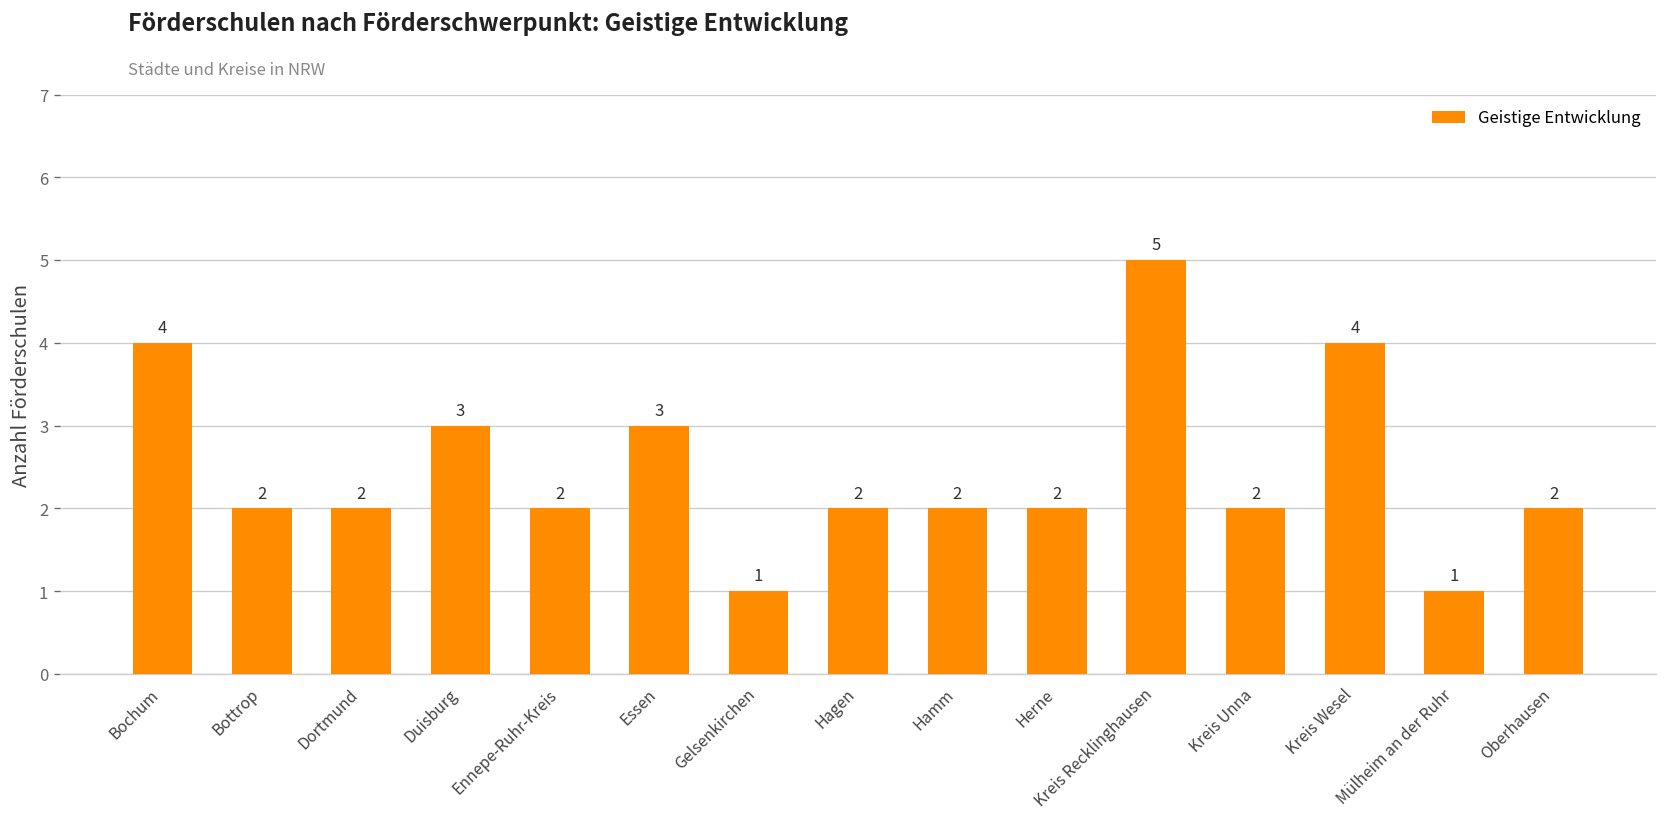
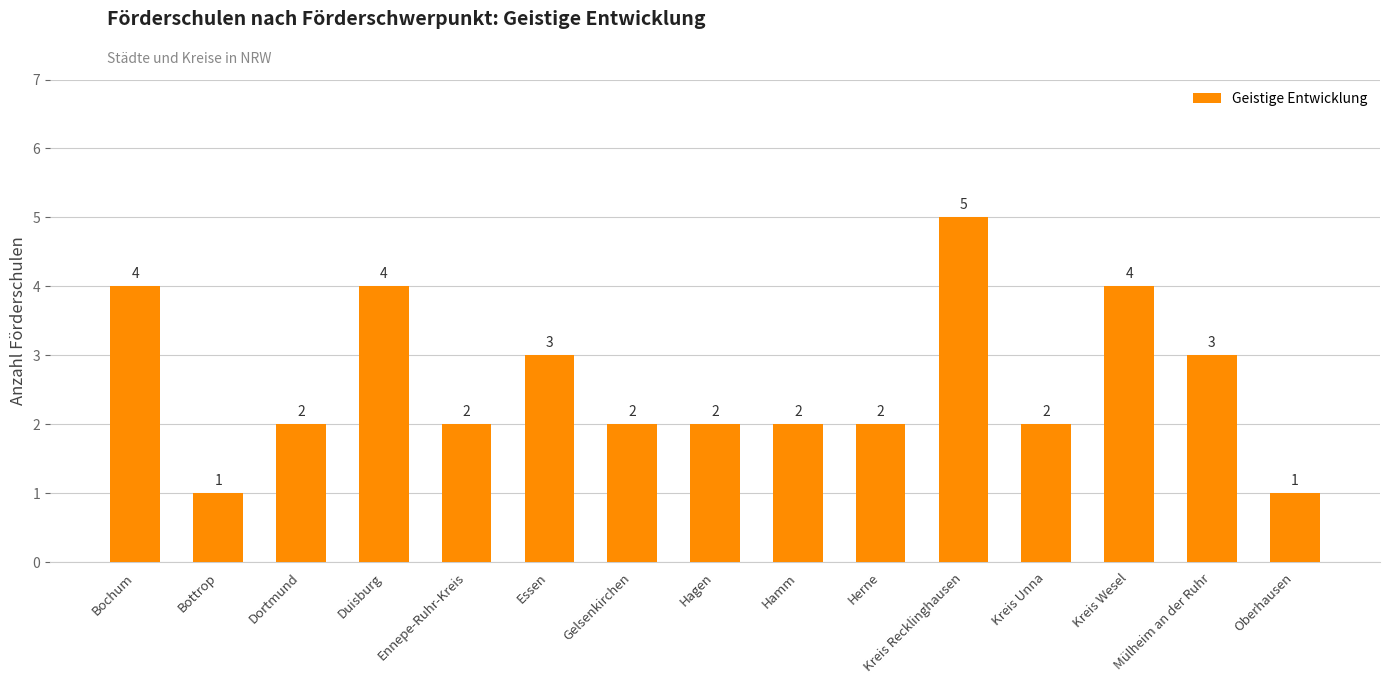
Bottrop: 2 -> 1
Duisburg: 3 -> 4
Gelsenkirchen: 1 -> 2
Mülheim an der Ruhr: 1 -> 3
Oberhausen: 2 -> 1
